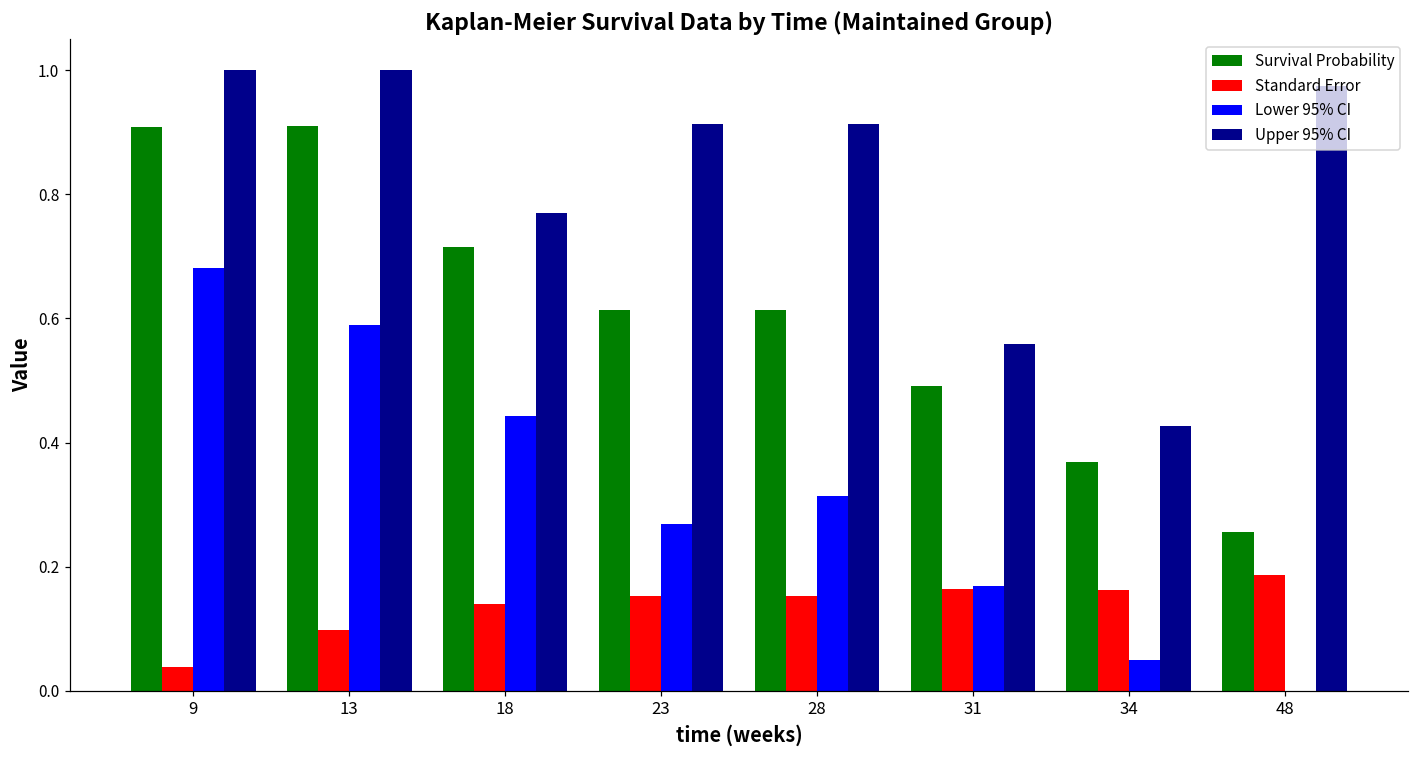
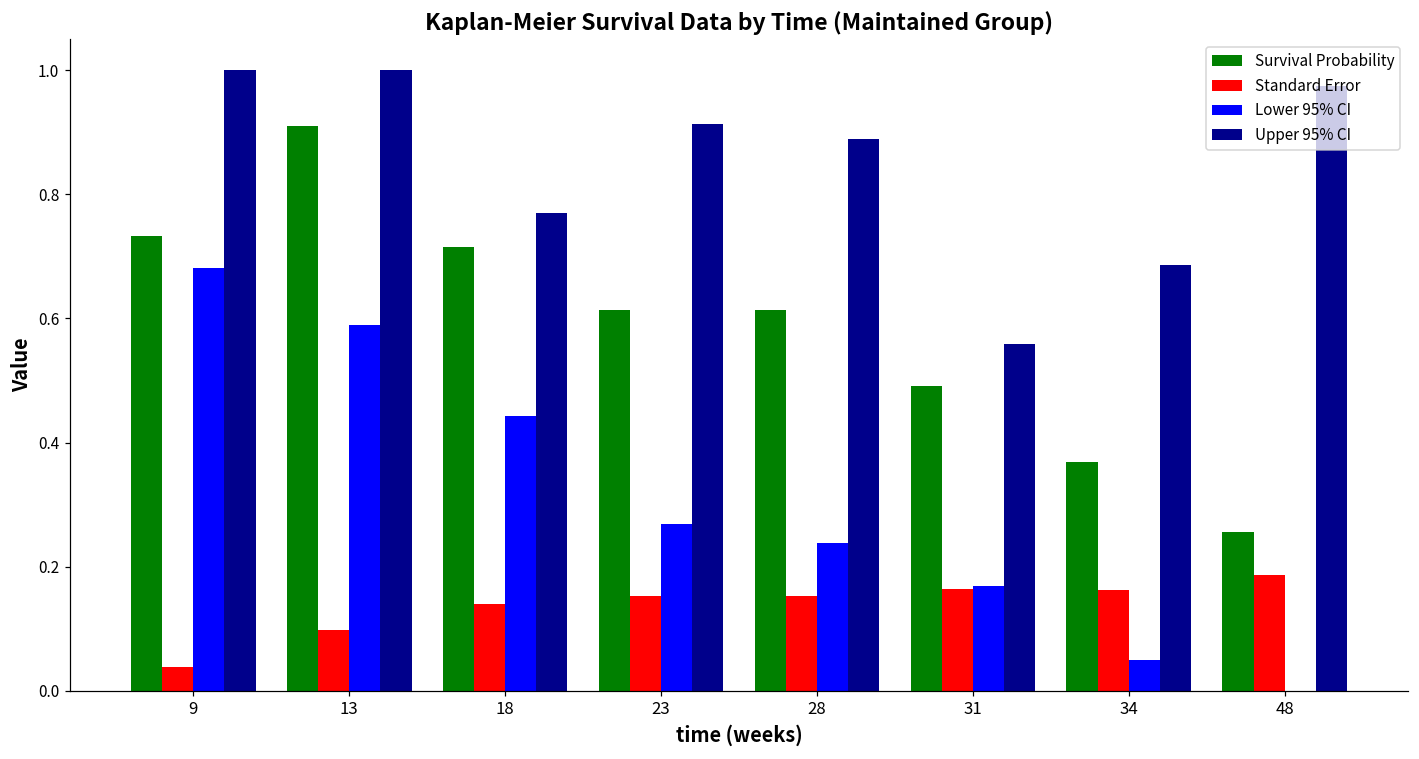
Survival Probability, 9: 0.91 -> 0.73
Lower 95% CI, 28: 0.31 -> 0.24
Upper 95% CI, 28: 0.91 -> 0.89
Upper 95% CI, 34: 0.43 -> 0.69
